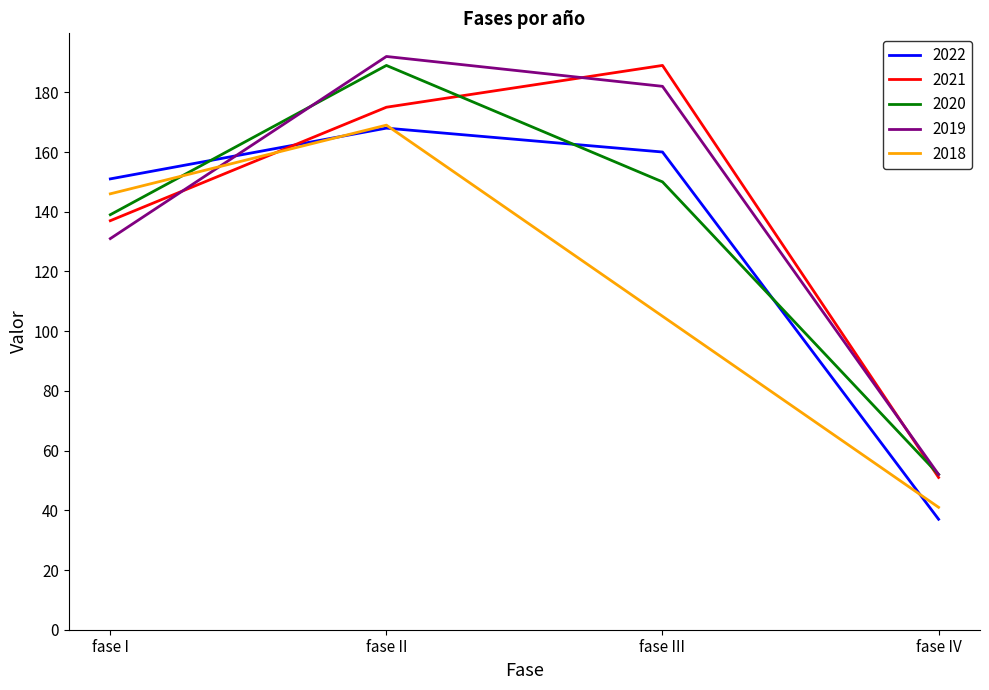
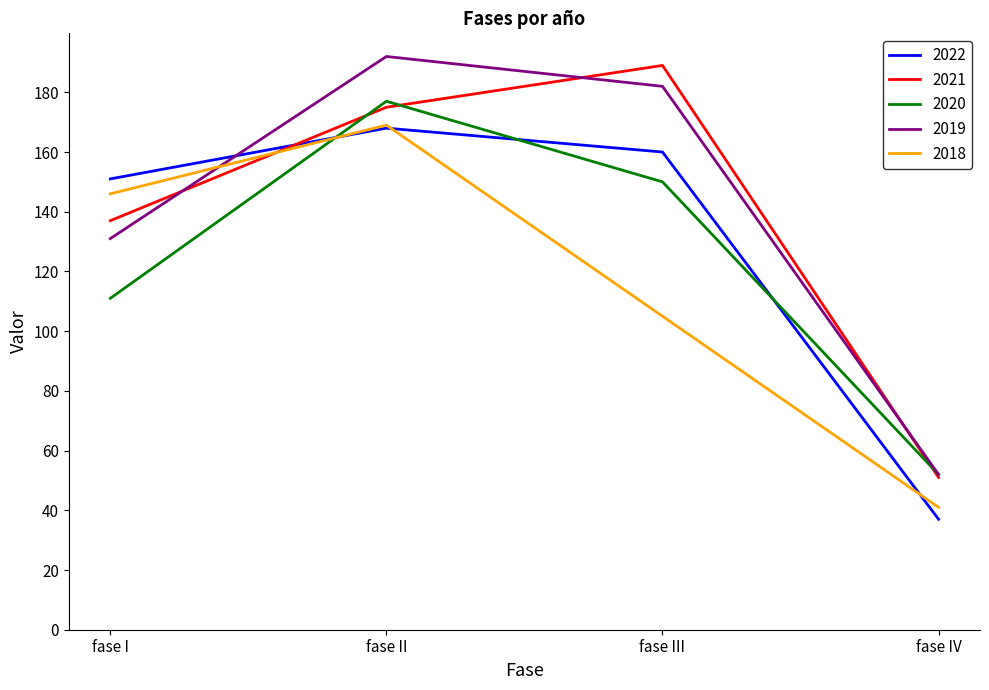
2020, fase I: 139 -> 111
2020, fase II: 189 -> 177
